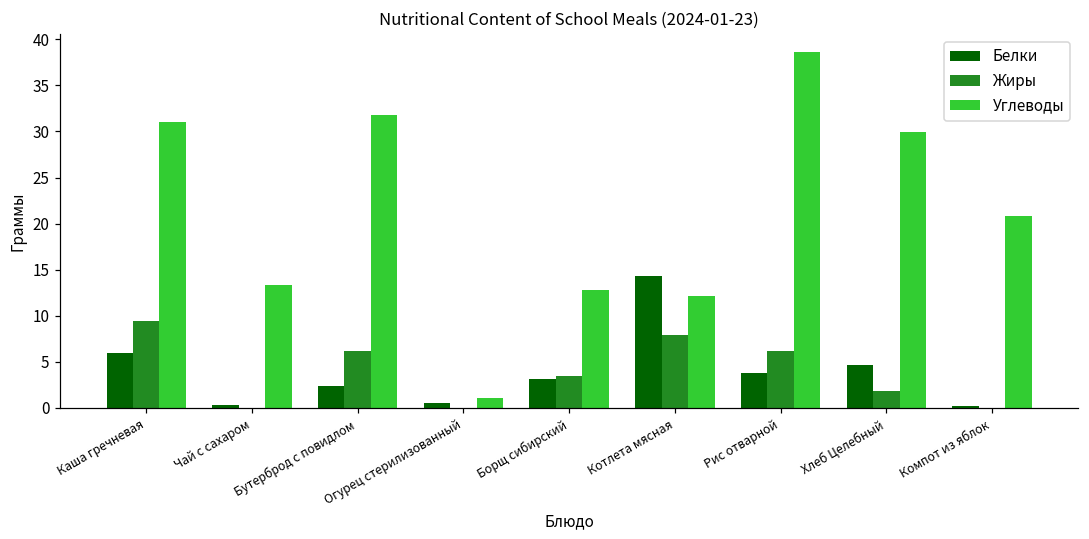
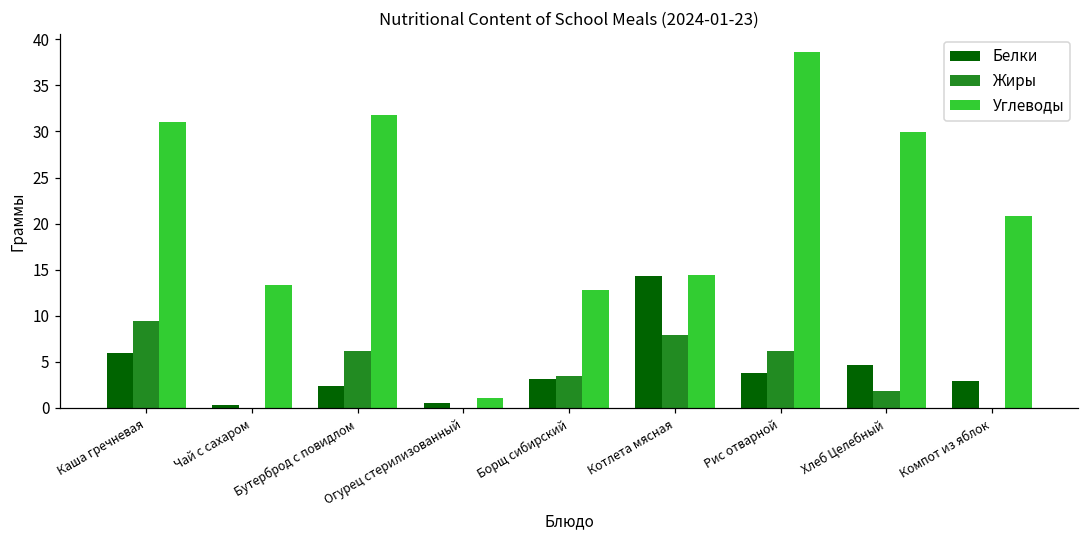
Углеводы, Котлета мясная: 12 -> 14
Белки, Компот из яблок: 0 -> 3
